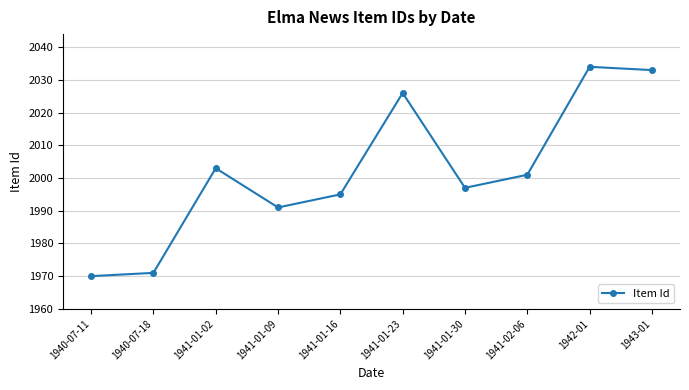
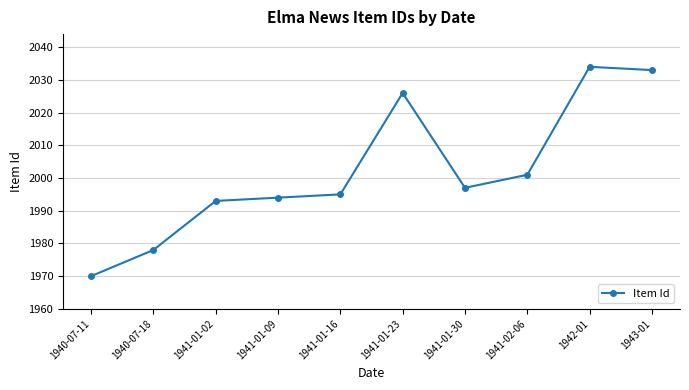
1940-07-18: 1971 -> 1978
1941-01-02: 2003 -> 1993
1941-01-09: 1991 -> 1994
